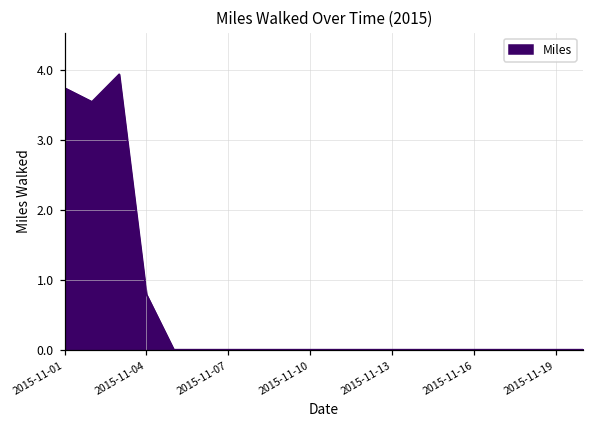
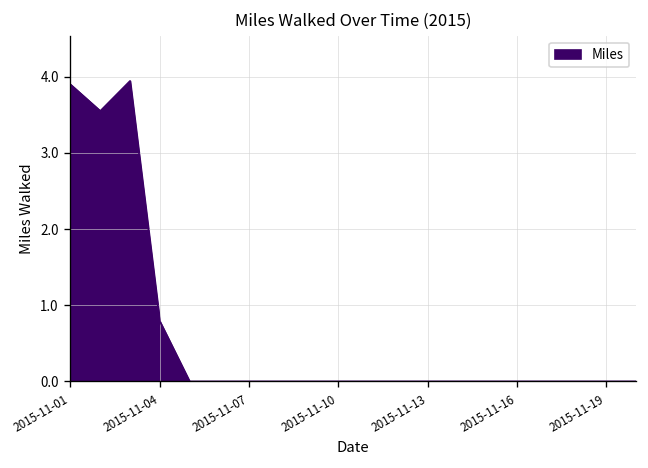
2015-11-01: 3.7 -> 3.9
